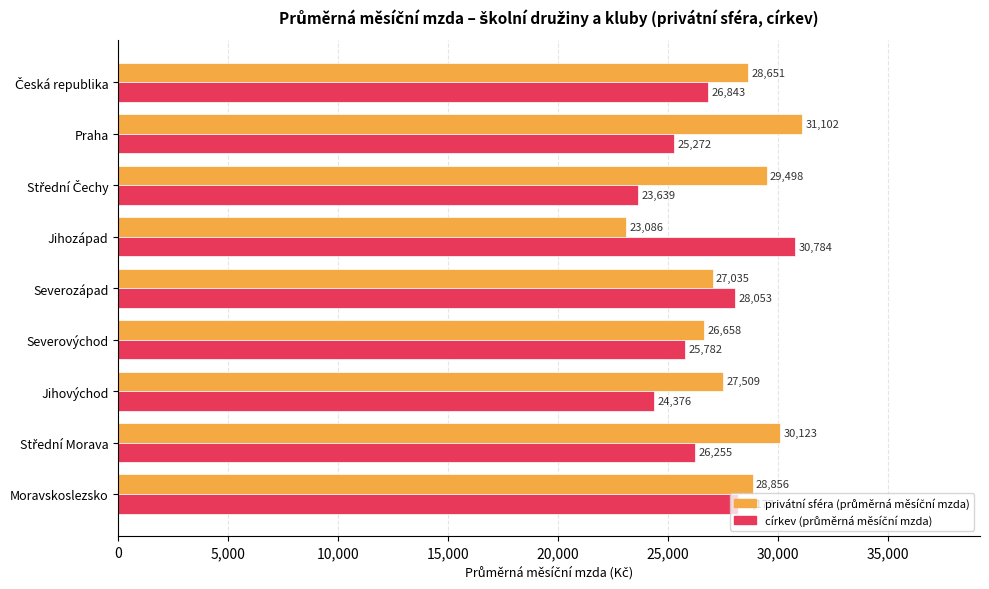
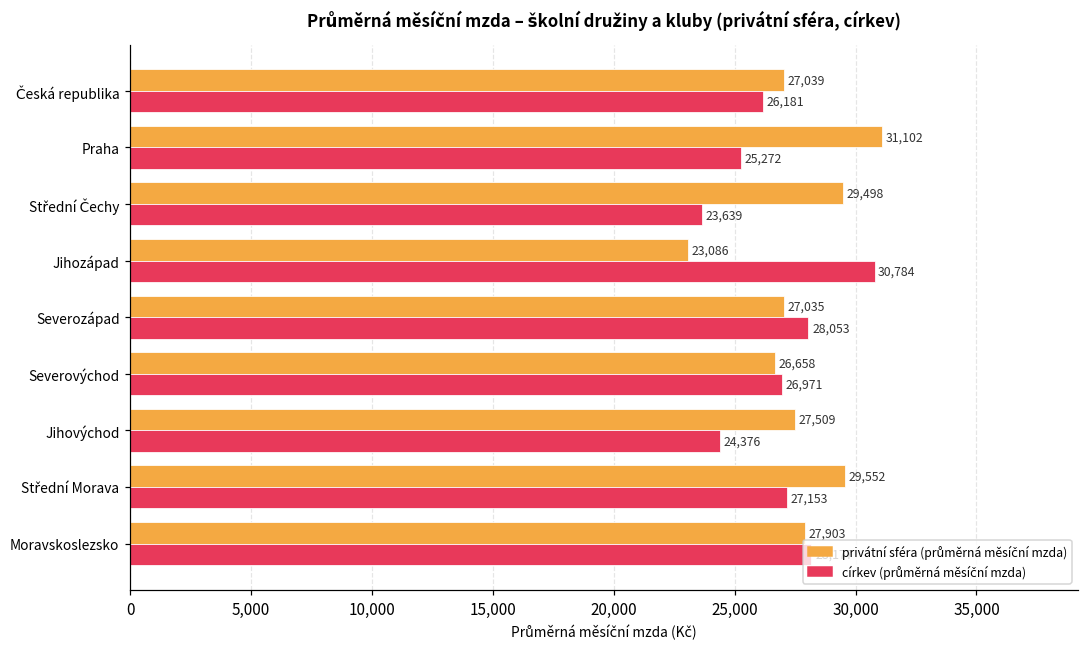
privátní sféra (průměrná měsíční mzda), Česká republika: 28,651 -> 27,039
církev (průměrná měsíční mzda), Česká republika: 26,843 -> 26,181
církev (průměrná měsíční mzda), Severovýchod: 25,782 -> 26,971
privátní sféra (průměrná měsíční mzda), Střední Morava: 30,123 -> 29,552
církev (průměrná měsíční mzda), Střední Morava: 26,255 -> 27,153
privátní sféra (průměrná měsíční mzda), Moravskoslezsko: 28,856 -> 27,903
